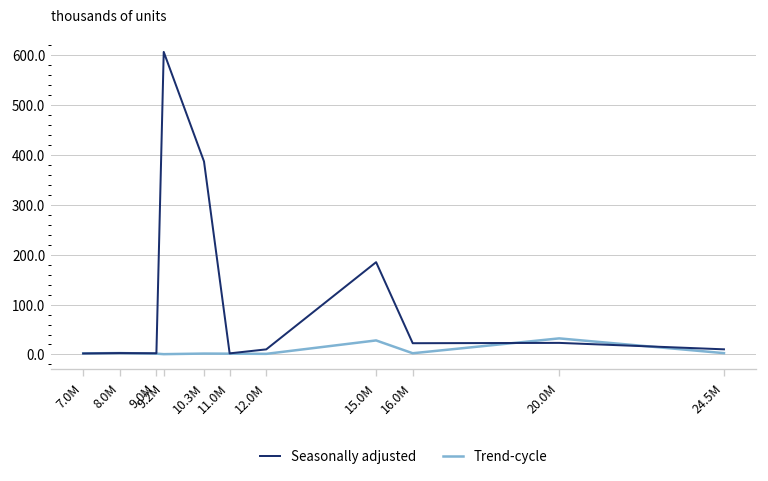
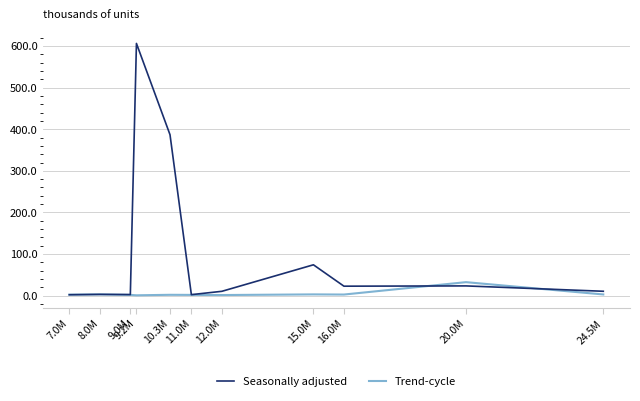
Seasonally adjusted, 15.0M: 190 -> 70
Trend-cycle, 15.0M: 30 -> 0
